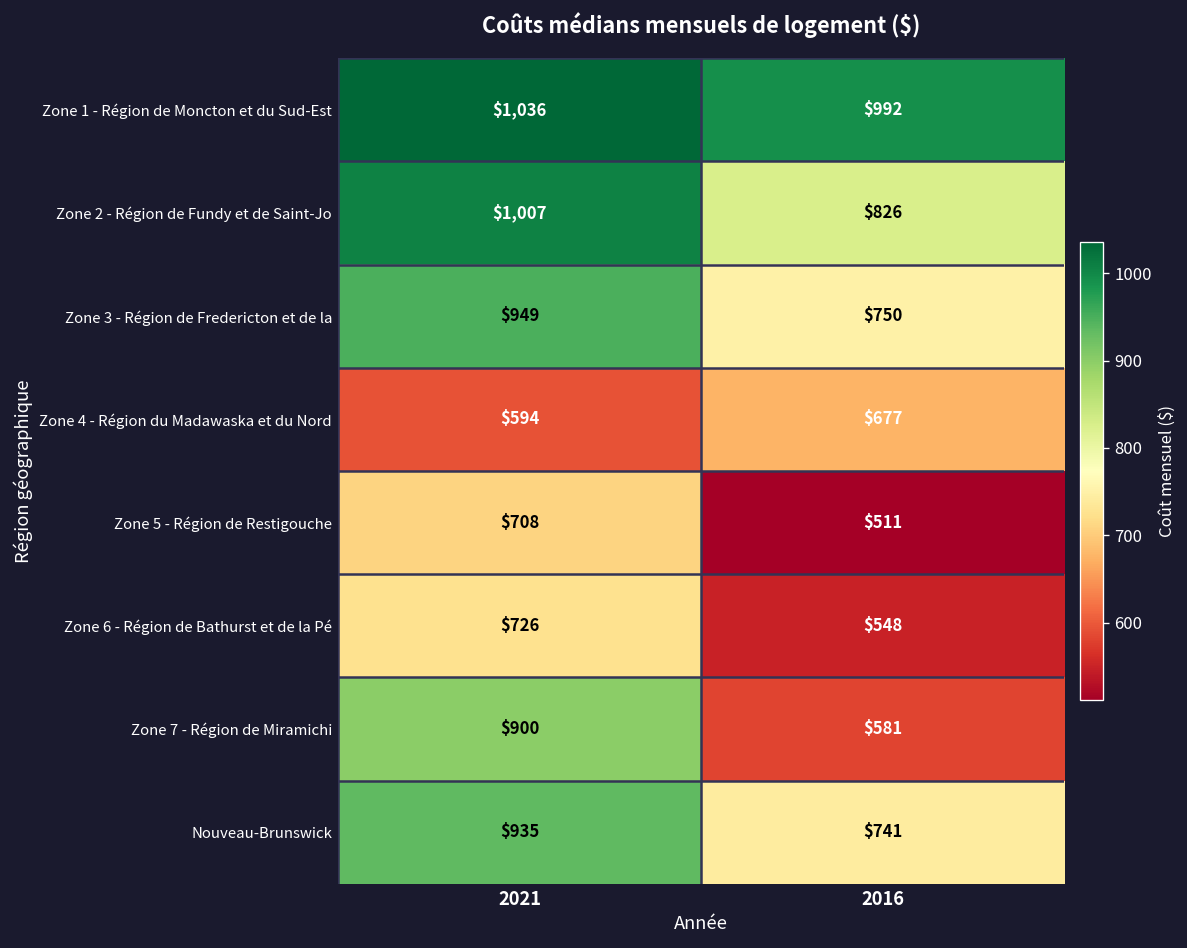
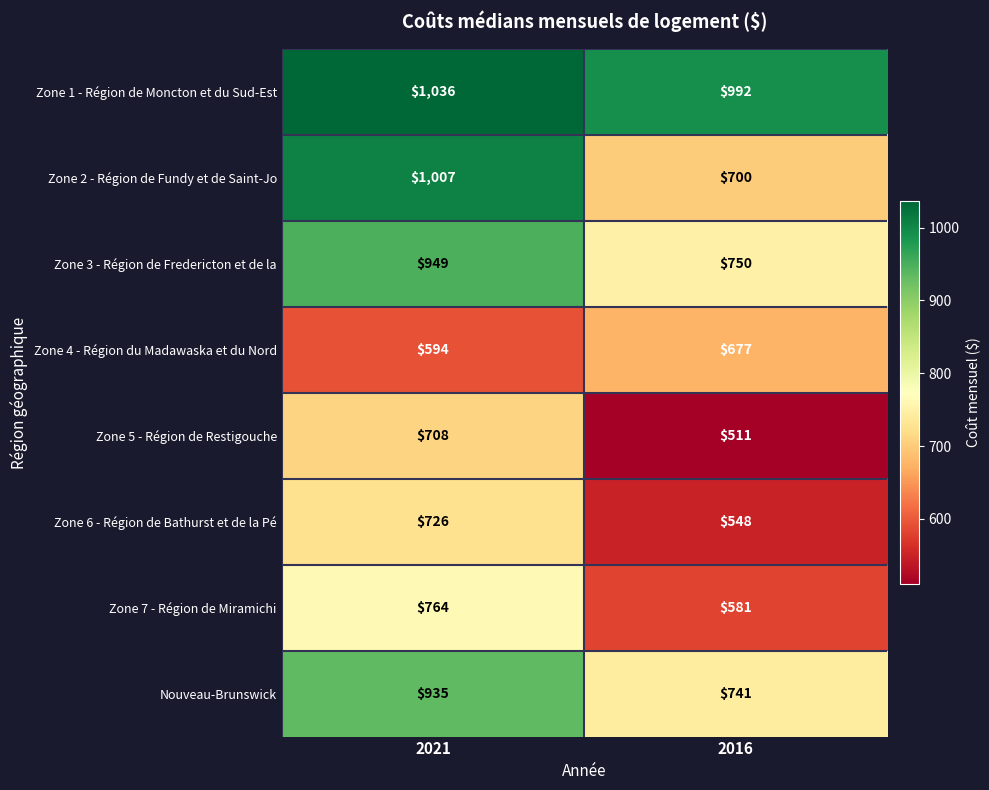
Zone 2 - Région de Fundy et de Saint-Jo, 2016: $826 -> $700
Zone 7 - Région de Miramichi, 2021: $900 -> $764
